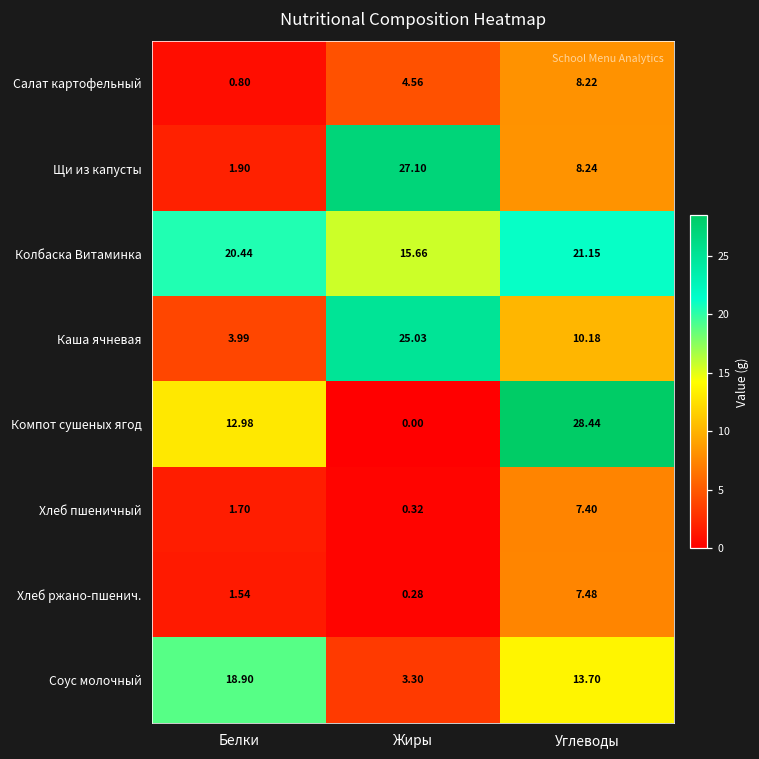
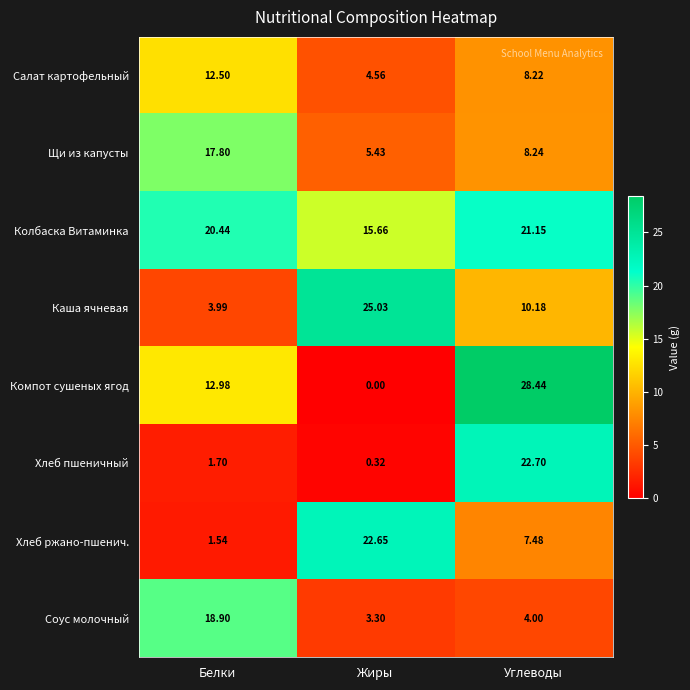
Салат картофельный, Белки: 0.80 -> 12.50
Щи из капусты, Белки: 1.90 -> 17.80
Щи из капусты, Жиры: 27.10 -> 5.43
Хлеб пшеничный, Углеводы: 7.40 -> 22.70
Хлеб ржано-пшенич., Жиры: 0.28 -> 22.65
Соус молочный, Углеводы: 13.70 -> 4.00
